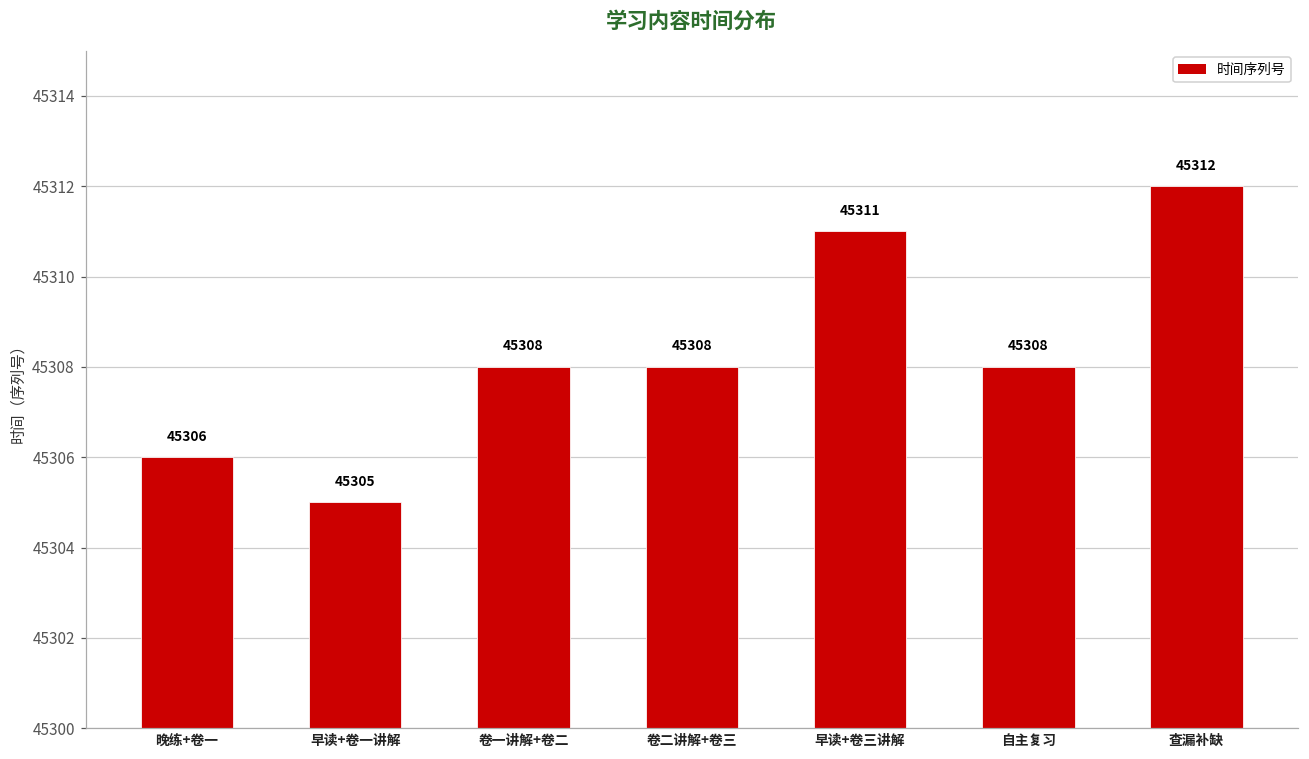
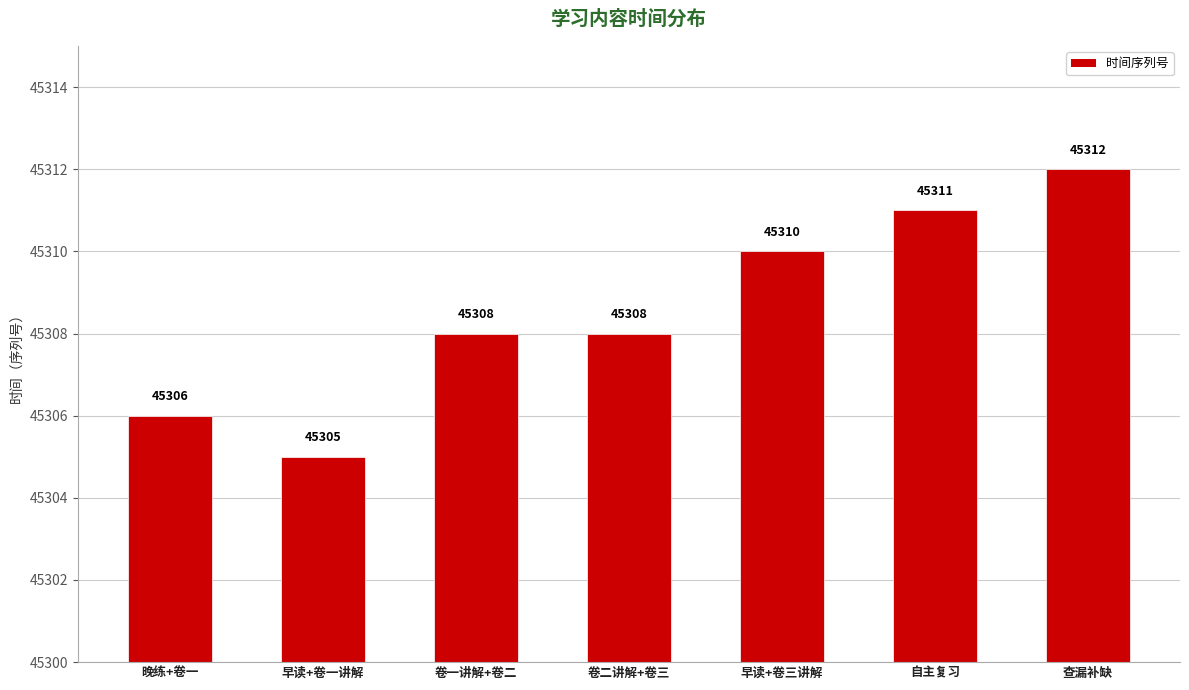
早读+卷三讲解: 45311 -> 45310
自主复习: 45308 -> 45311
